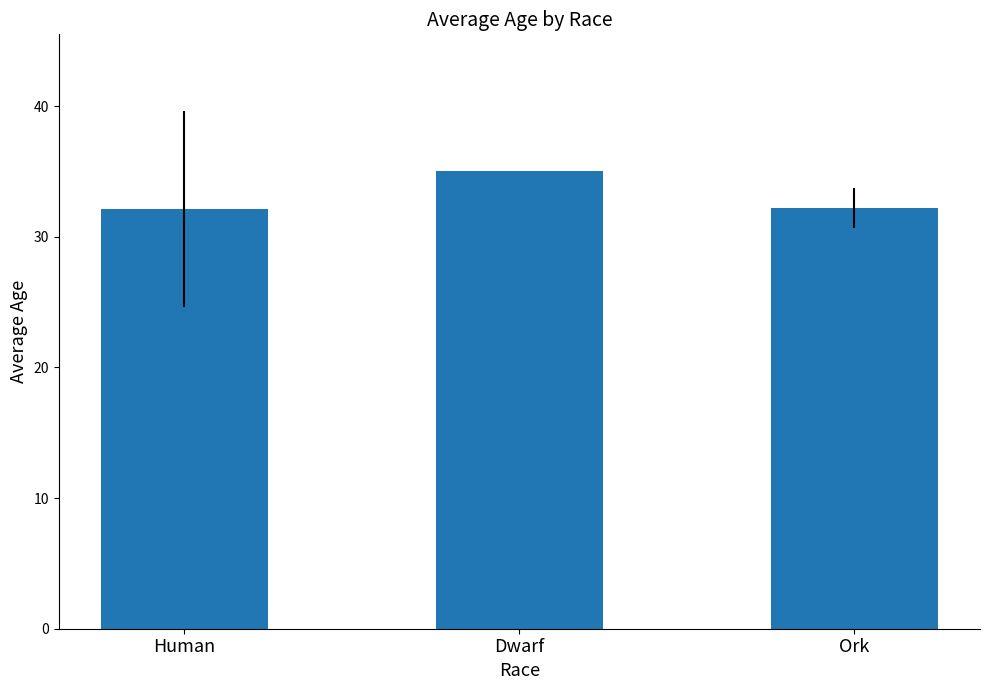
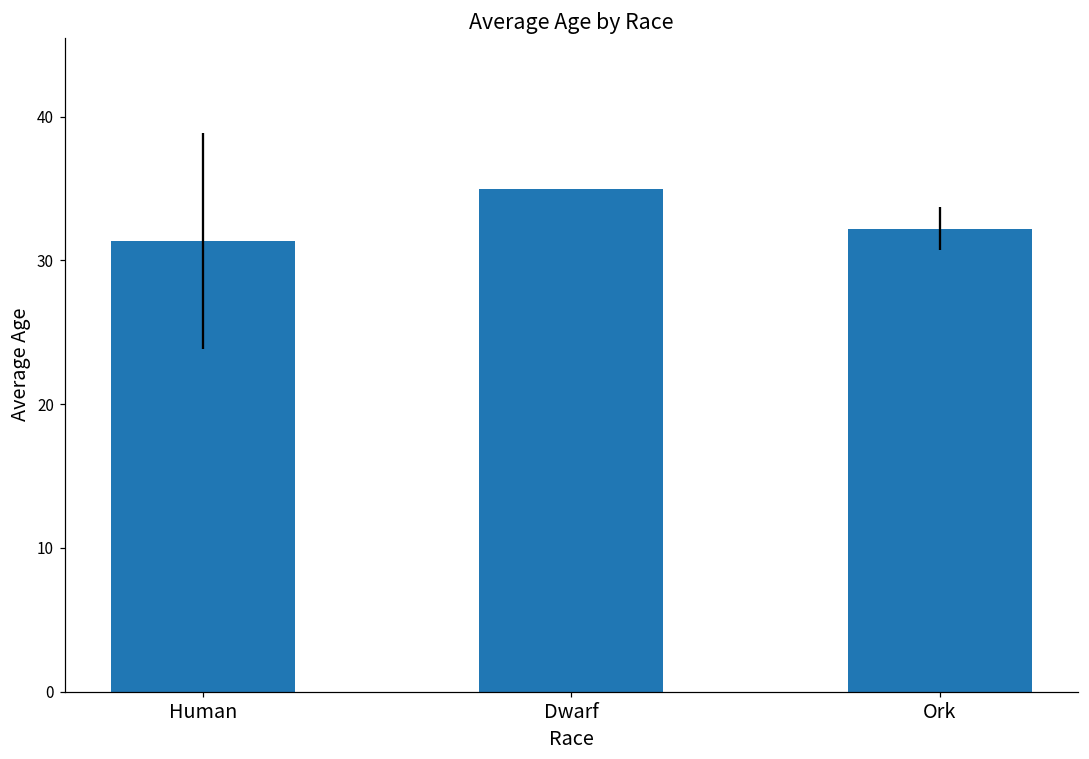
Human: 32.2 -> 31.3
